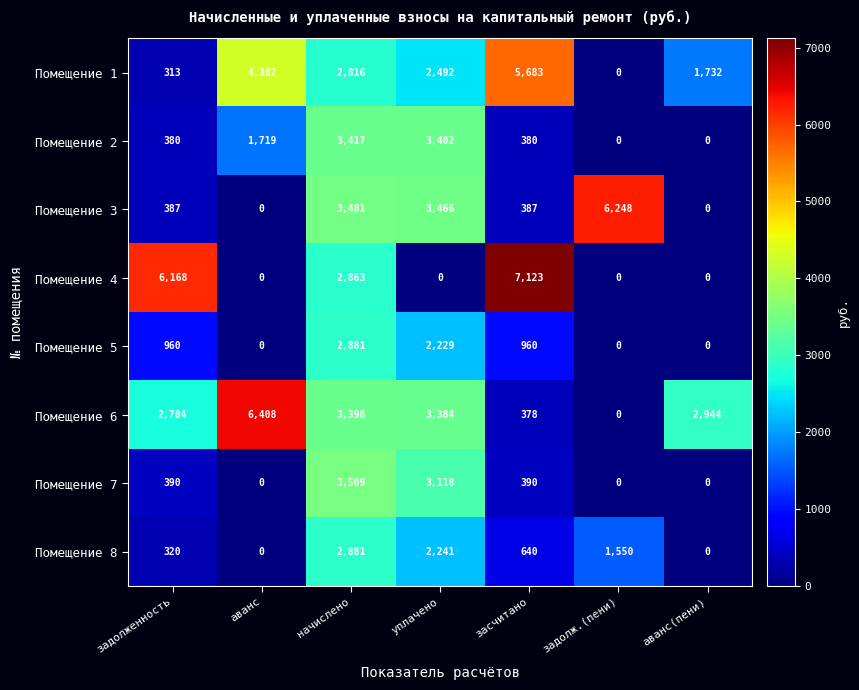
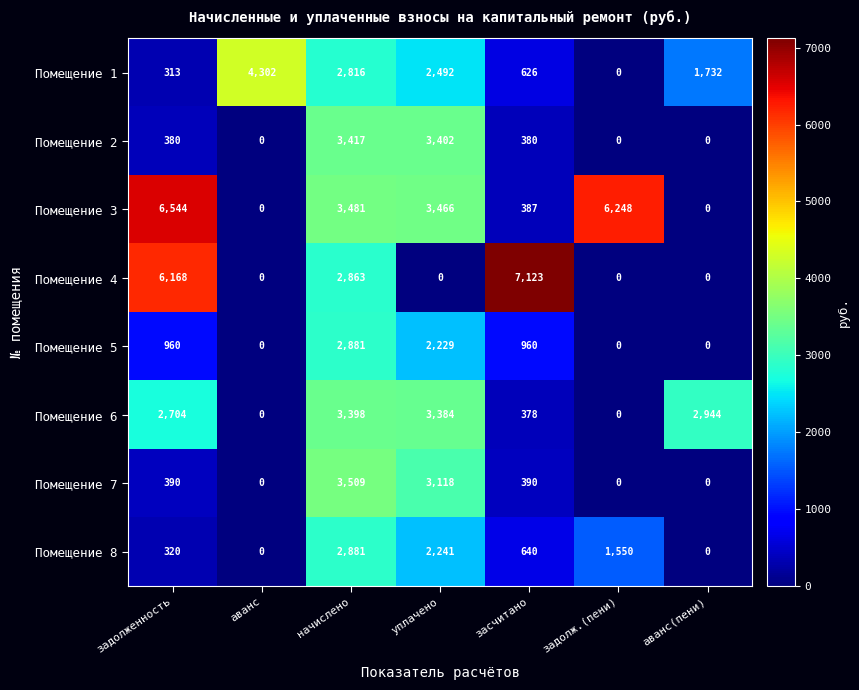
Помещение 1, засчитано: 5,683 -> 626
Помещение 2, аванс: 1,719 -> 0
Помещение 3, задолженность: 387 -> 6,544
Помещение 6, аванс: 6,408 -> 0
